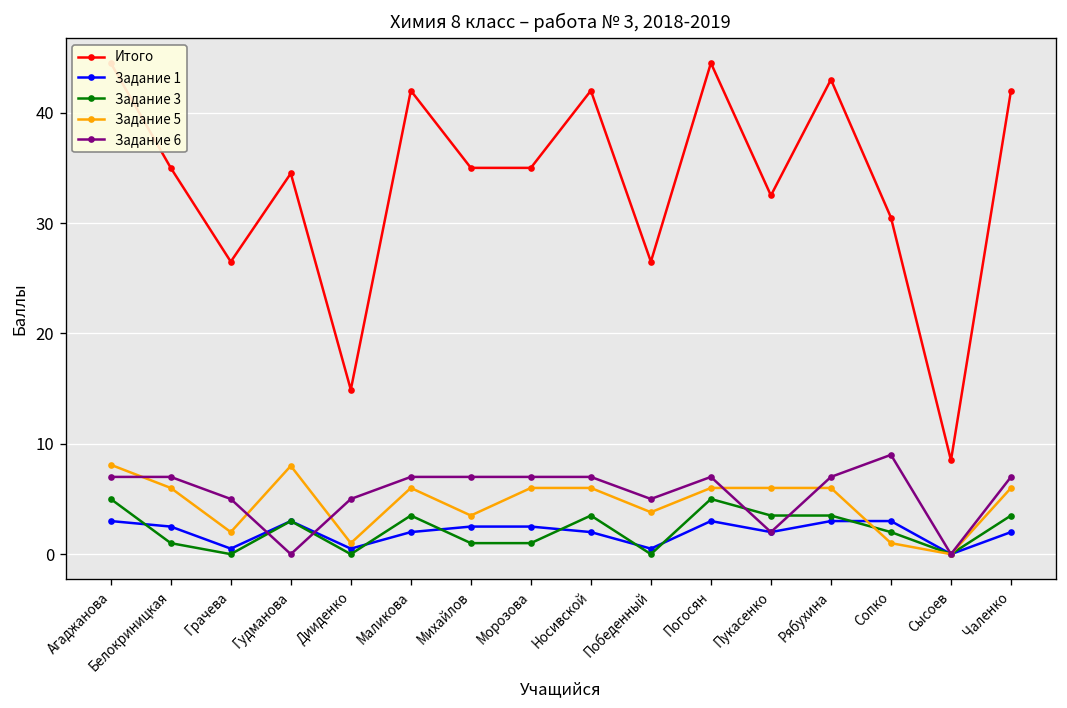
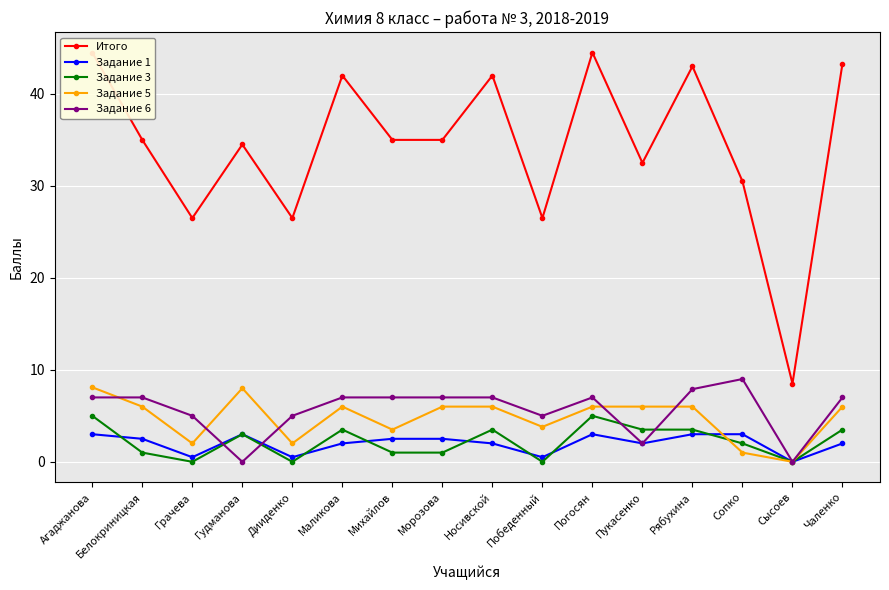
Итого, Дииденко: 15 -> 27
Задание 5, Дииденко: 1 -> 2
Задание 6, Рябухина: 7 -> 8
Итого, Чаленко: 42 -> 43
